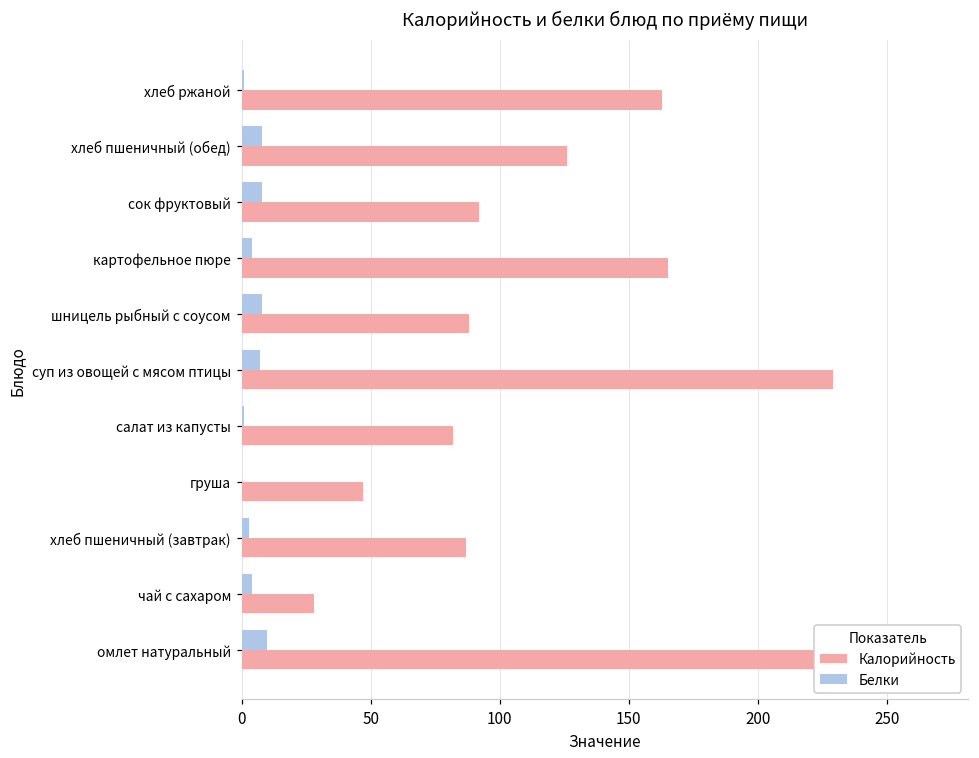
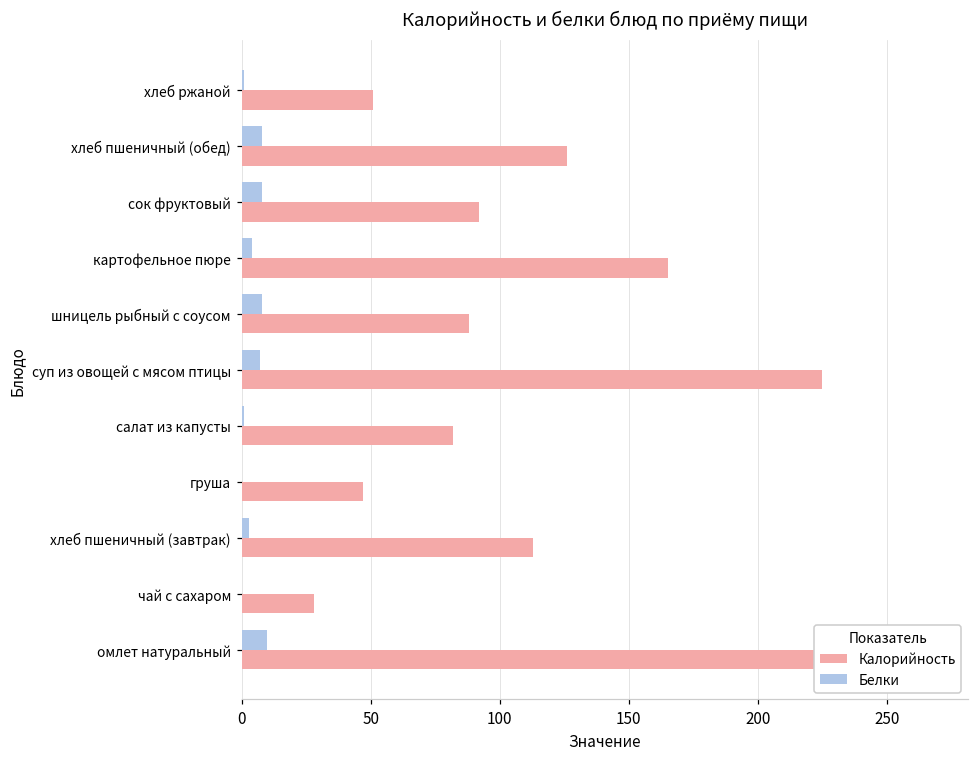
Калорийность, хлеб ржаной: 163 -> 51
Калорийность, суп из овощей с мясом птицы: 229 -> 225
Калорийность, хлеб пшеничный (завтрак): 87 -> 113
Белки, чай с сахаром: 4 -> 0
